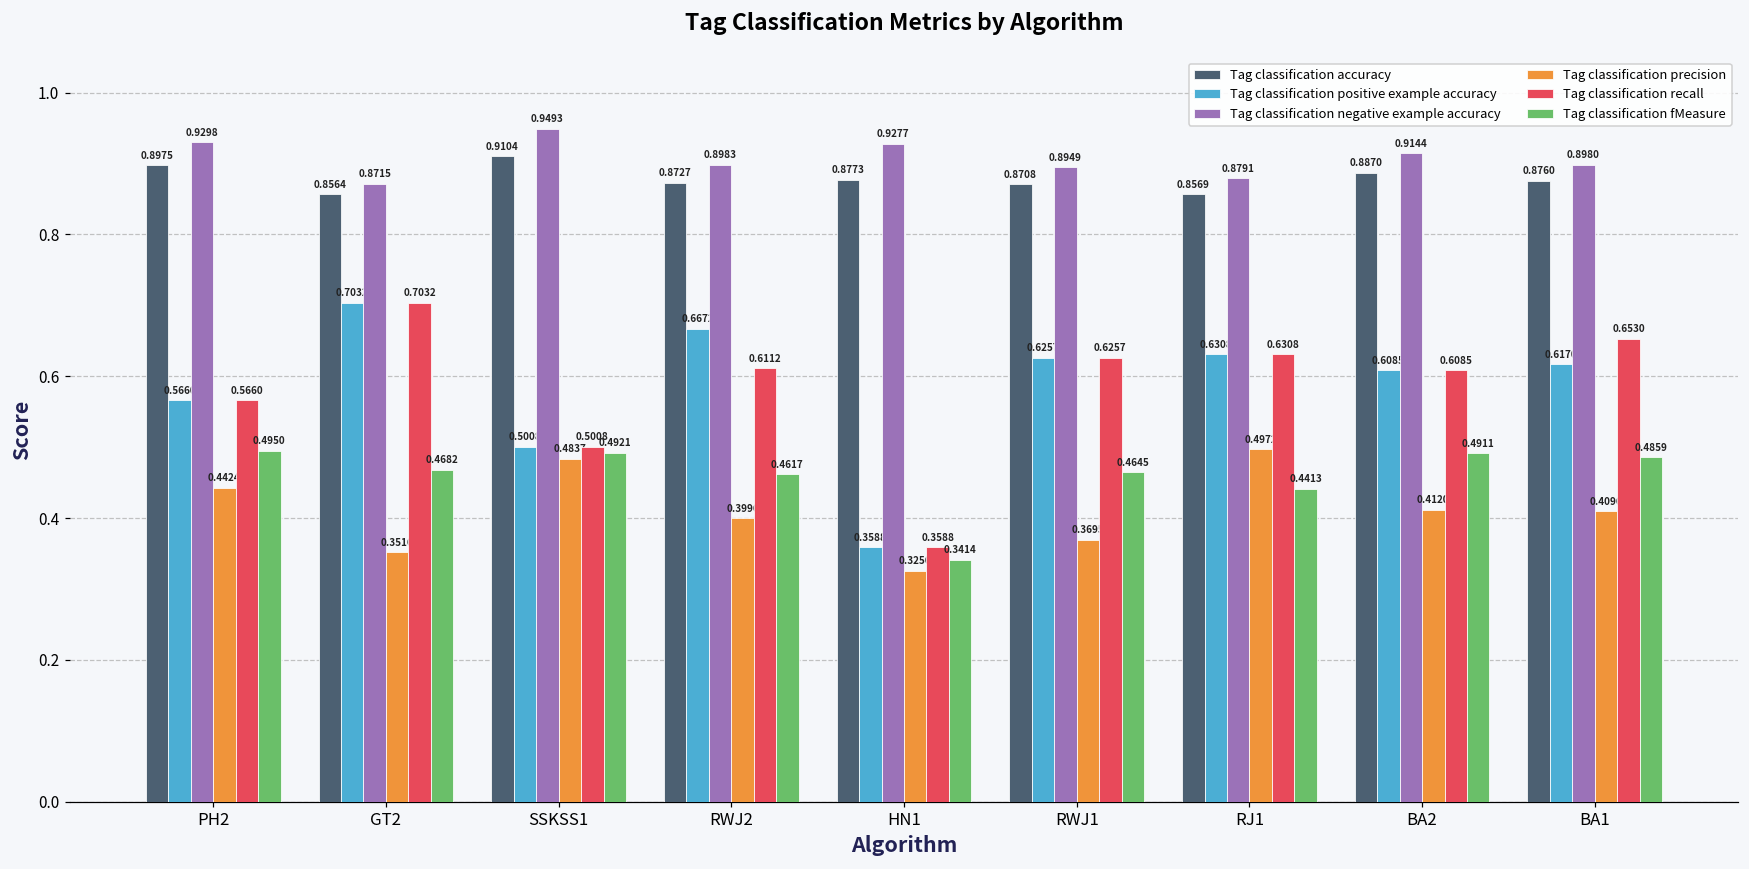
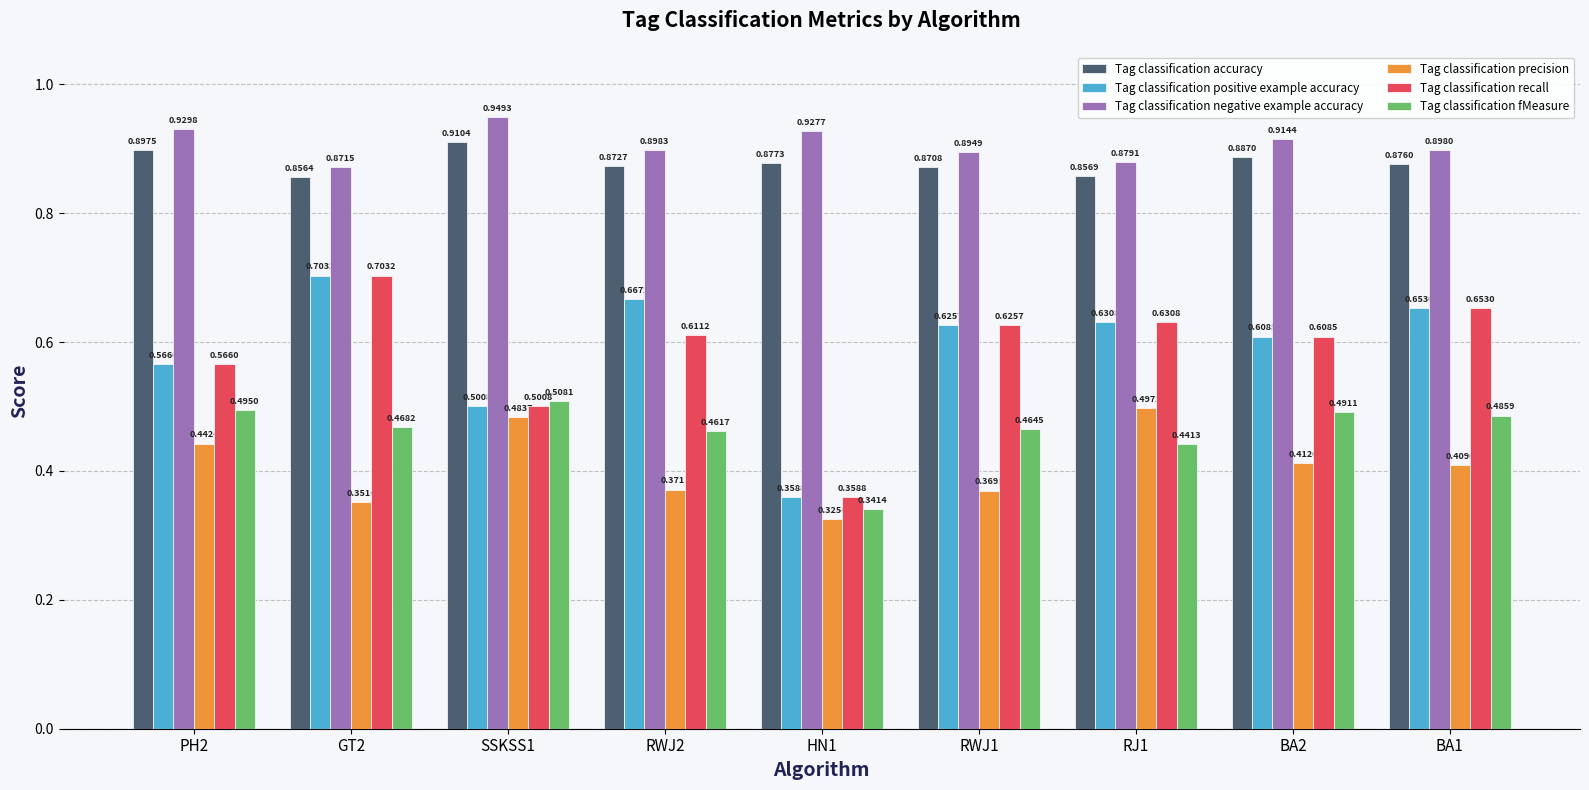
Tag classification fMeasure, SSKSS1: 0.4921 -> 0.5081
Tag classification precision, RWJ2: 0.3996 -> 0.3711
Tag classification positive example accuracy, BA1: 0.6170 -> 0.6530
